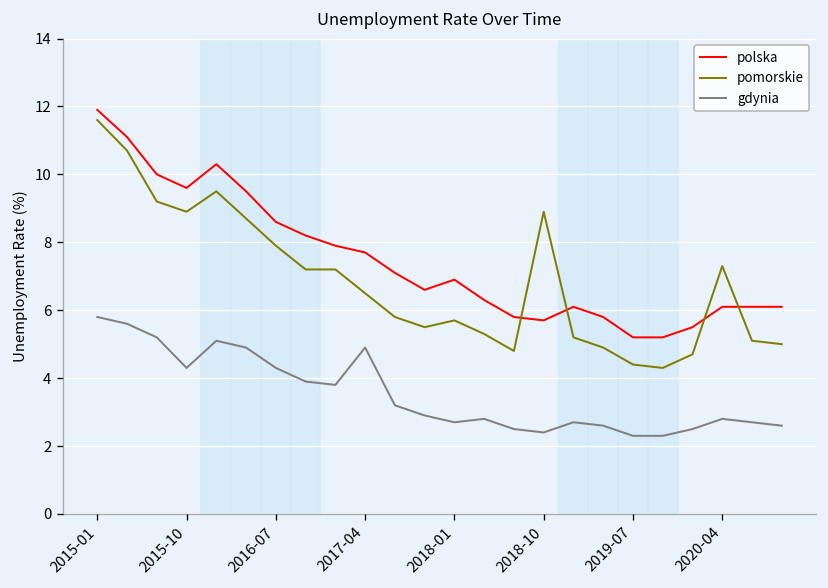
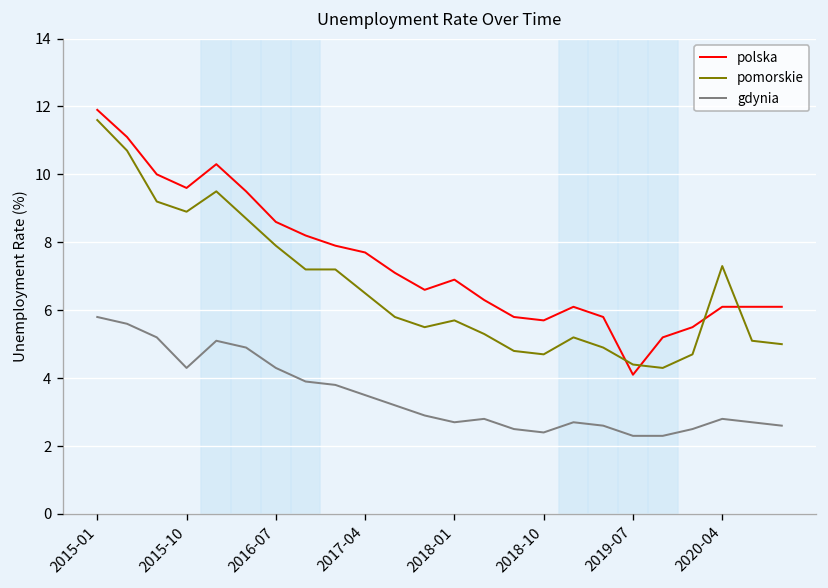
gdynia, 2017-04: 4.9 -> 3.5
pomorskie, 2018-10: 8.9 -> 4.7
polska, 2019-07: 5.2 -> 4.1
